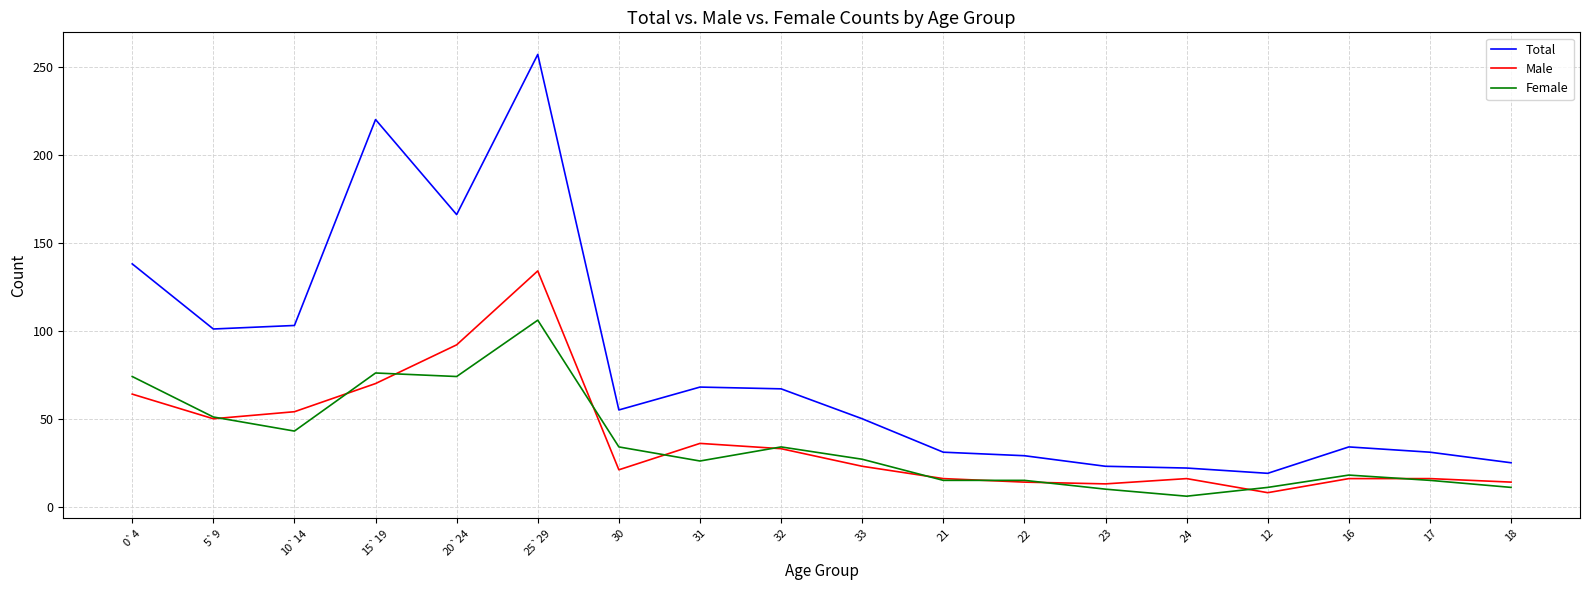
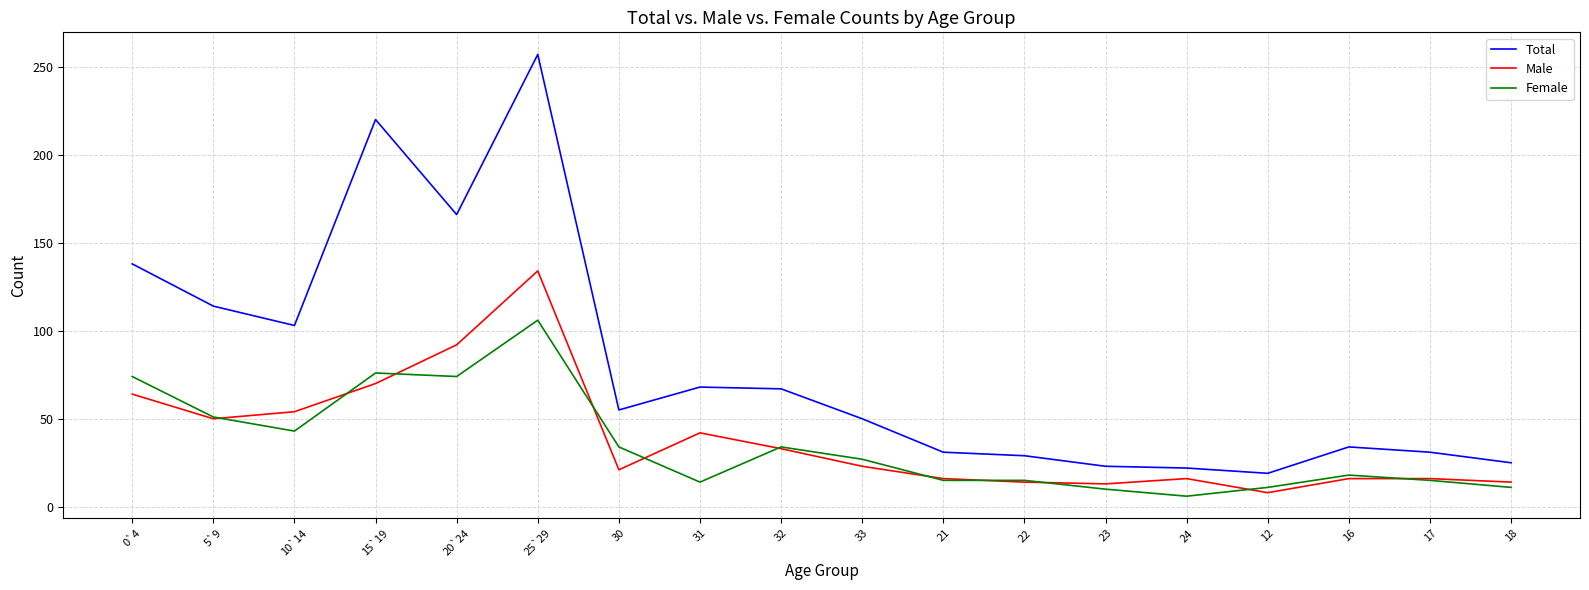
Total, 5`9: 101 -> 114
Male, 31: 36 -> 42
Female, 31: 26 -> 14
